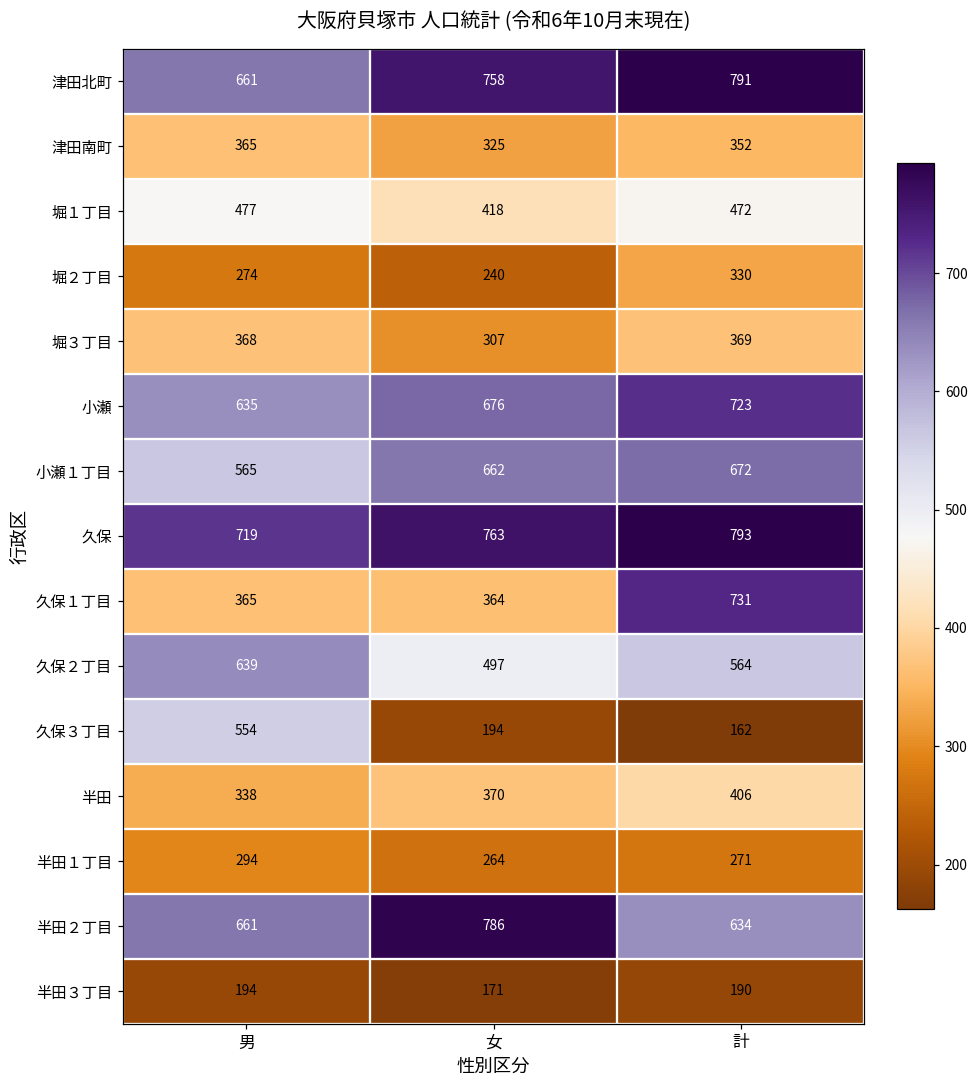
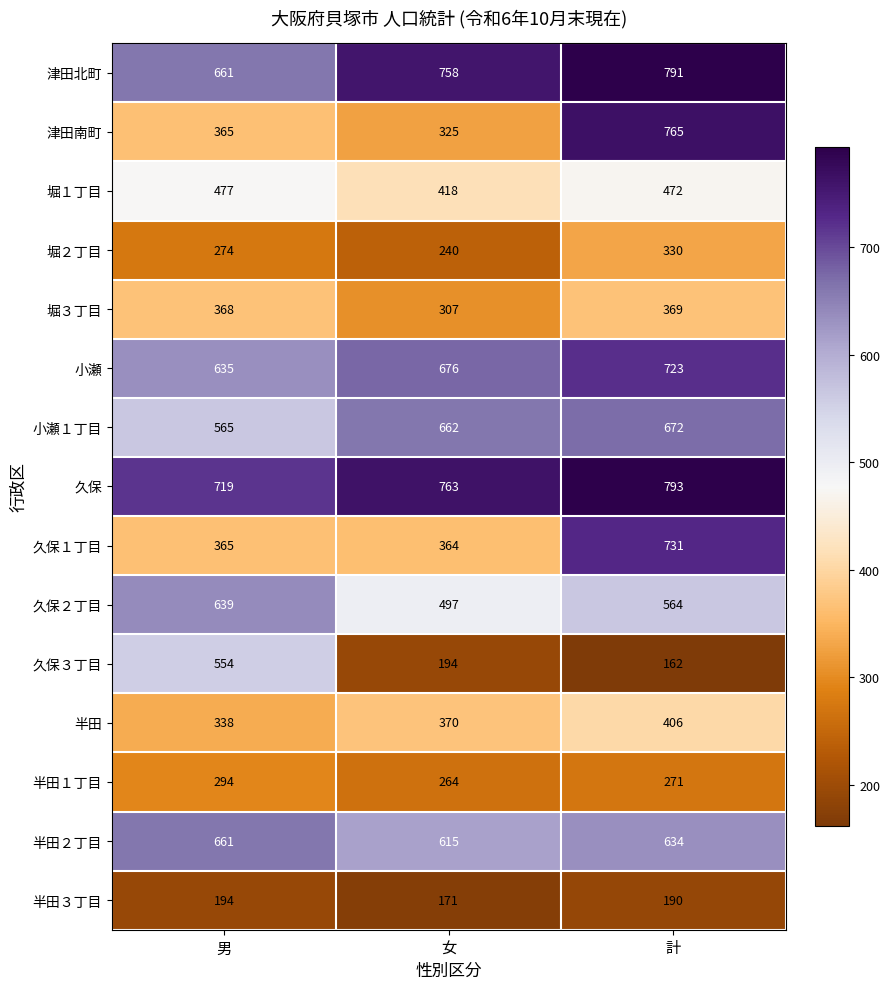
津田南町, 計: 352 -> 765
半田２丁目, 女: 786 -> 615
